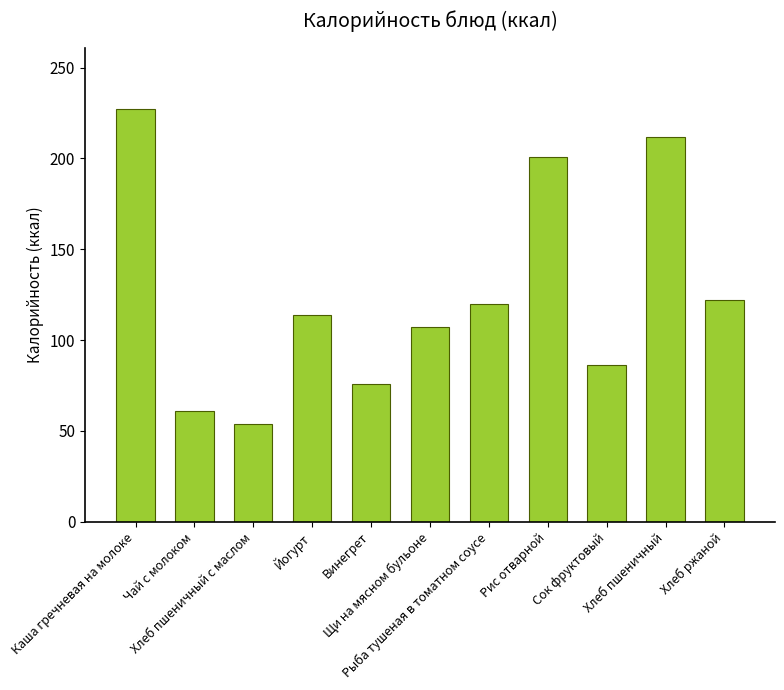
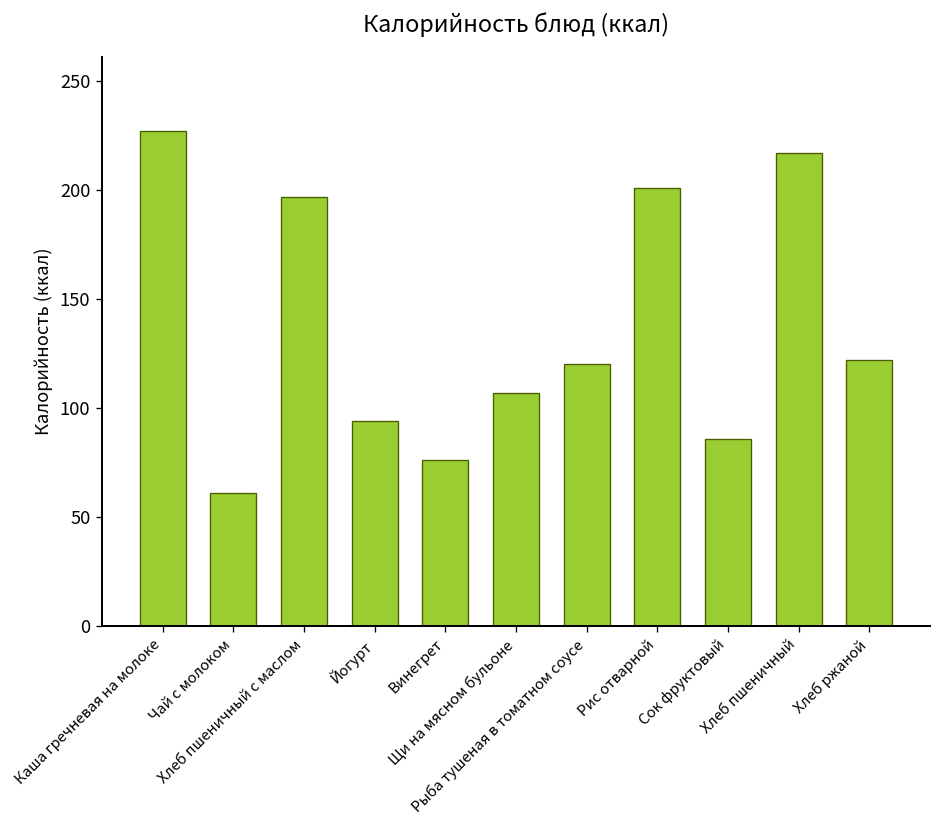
Хлеб пшеничный с маслом: 54 -> 197
Йогурт: 114 -> 94
Хлеб пшеничный: 212 -> 217
